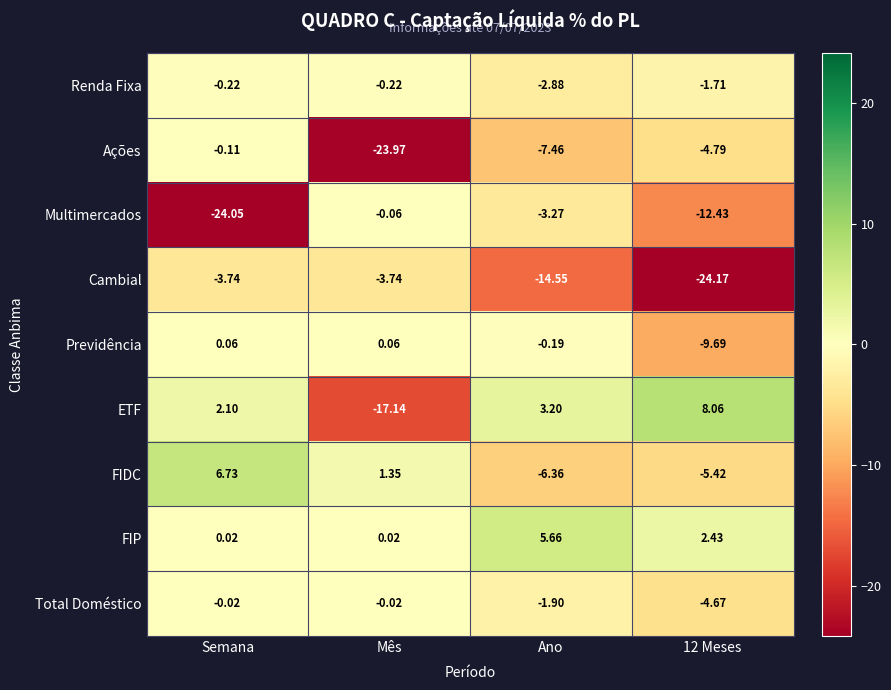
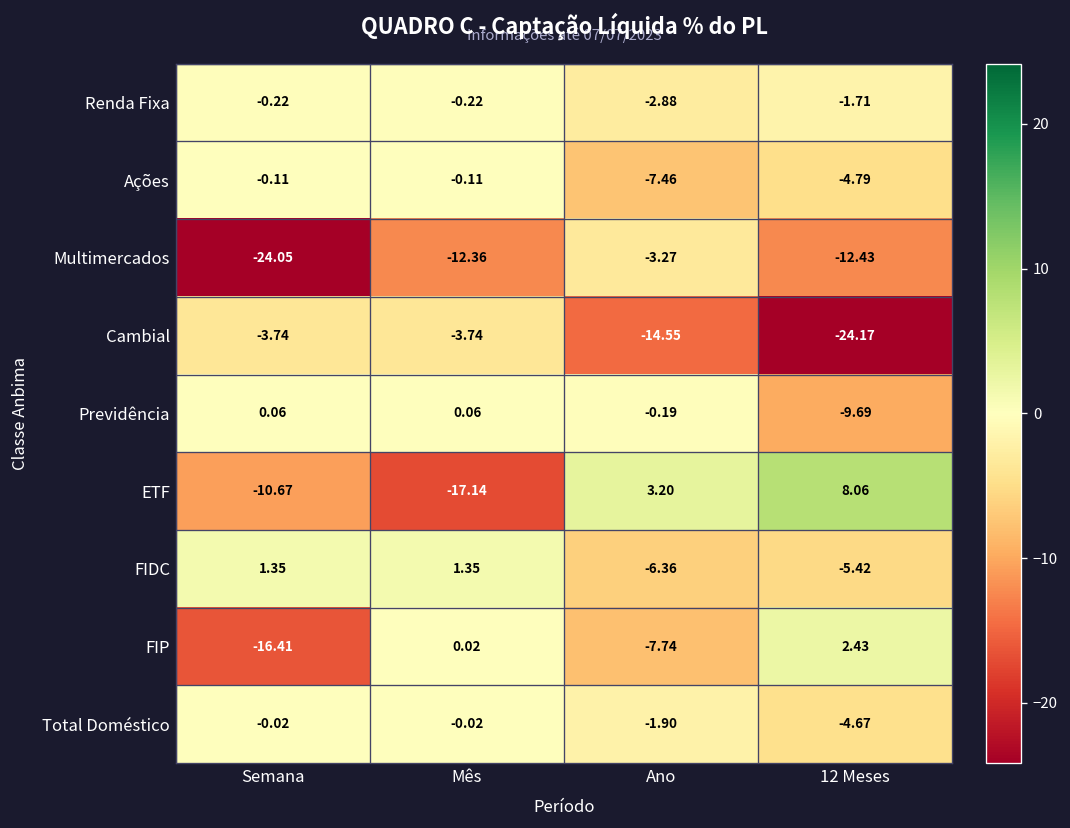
Ações, Mês: -23.97 -> -0.11
Multimercados, Mês: -0.06 -> -12.36
ETF, Semana: 2.10 -> -10.67
FIDC, Semana: 6.73 -> 1.35
FIP, Semana: 0.02 -> -16.41
FIP, Ano: 5.66 -> -7.74
